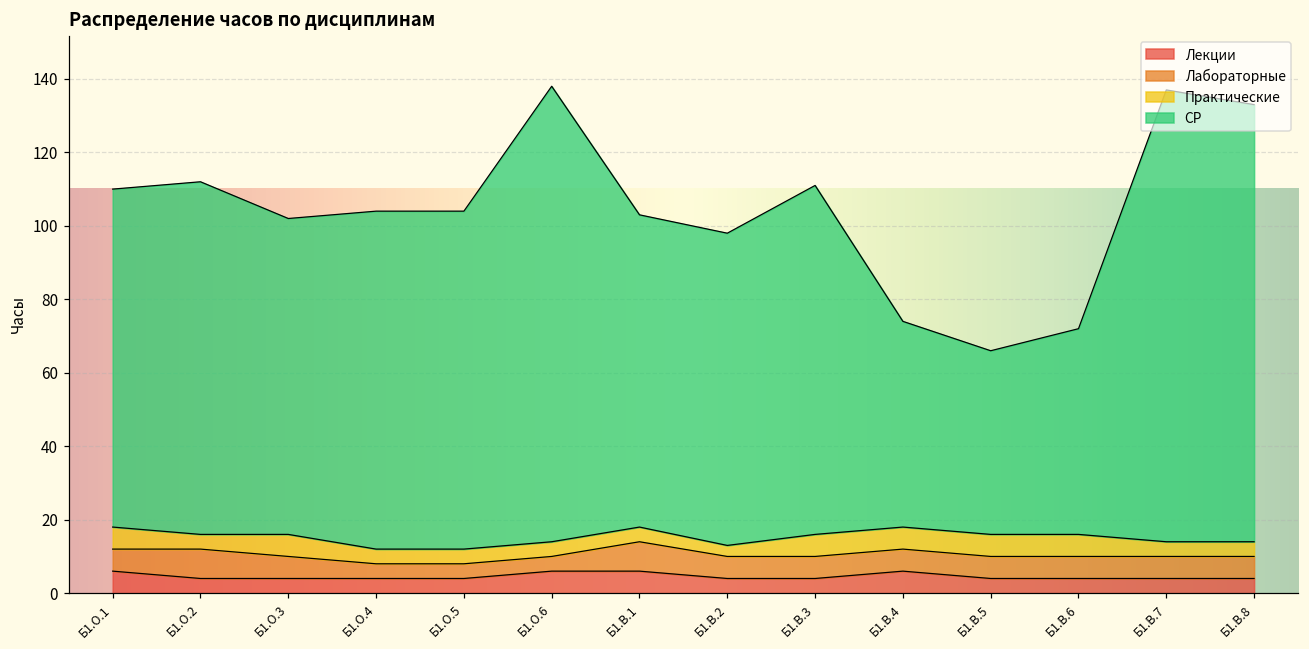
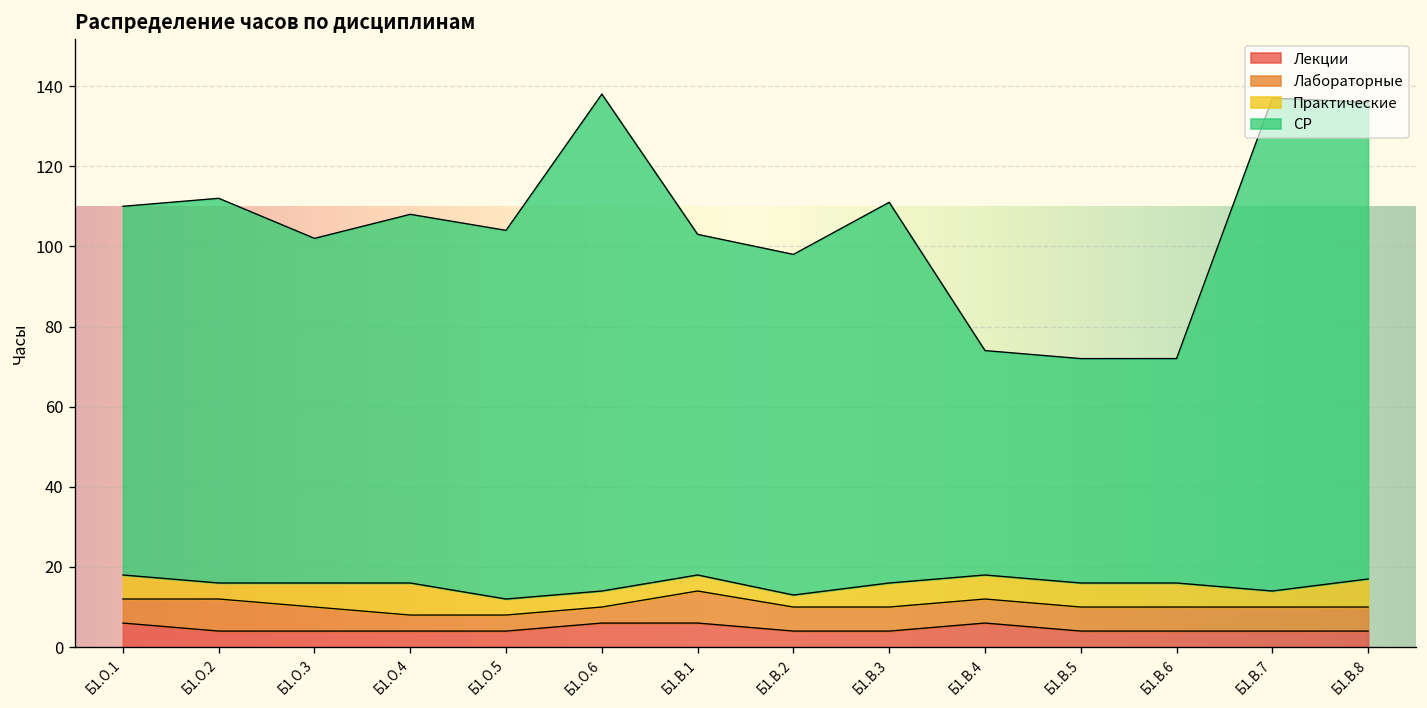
Практические, Б1.О.4: 4 -> 8
СР, Б1.В.5: 50 -> 56
Практические, Б1.В.8: 4 -> 7
